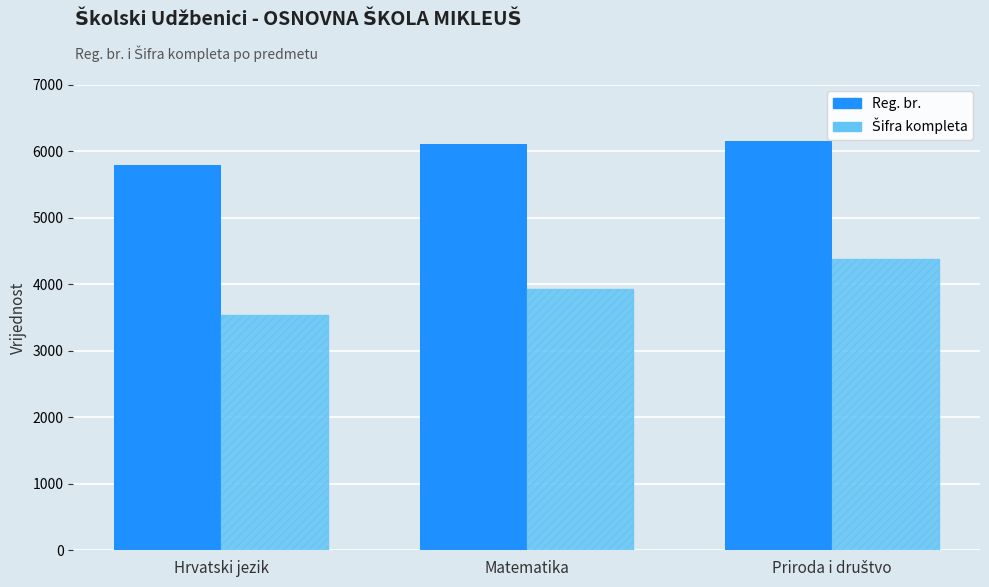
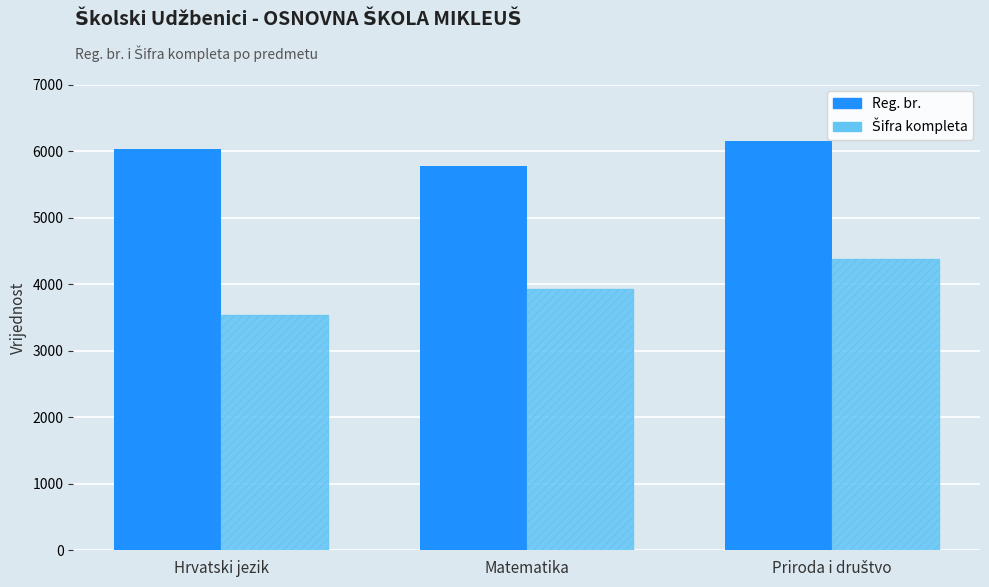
Reg. br., Hrvatski jezik: 5800 -> 6000
Reg. br., Matematika: 6100 -> 5800
